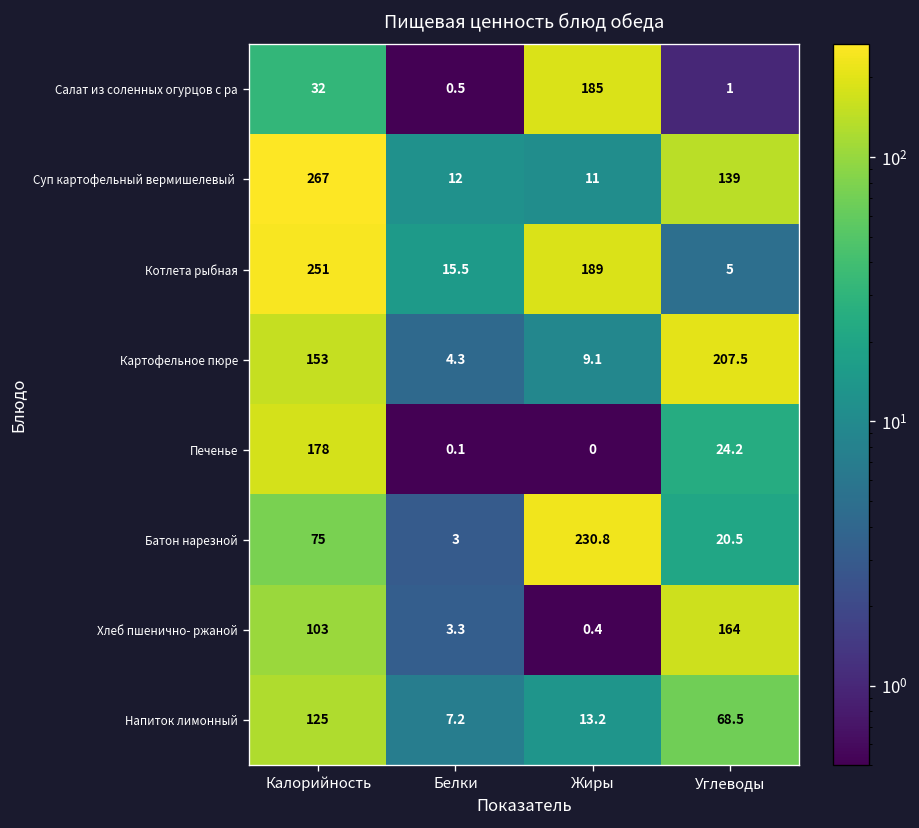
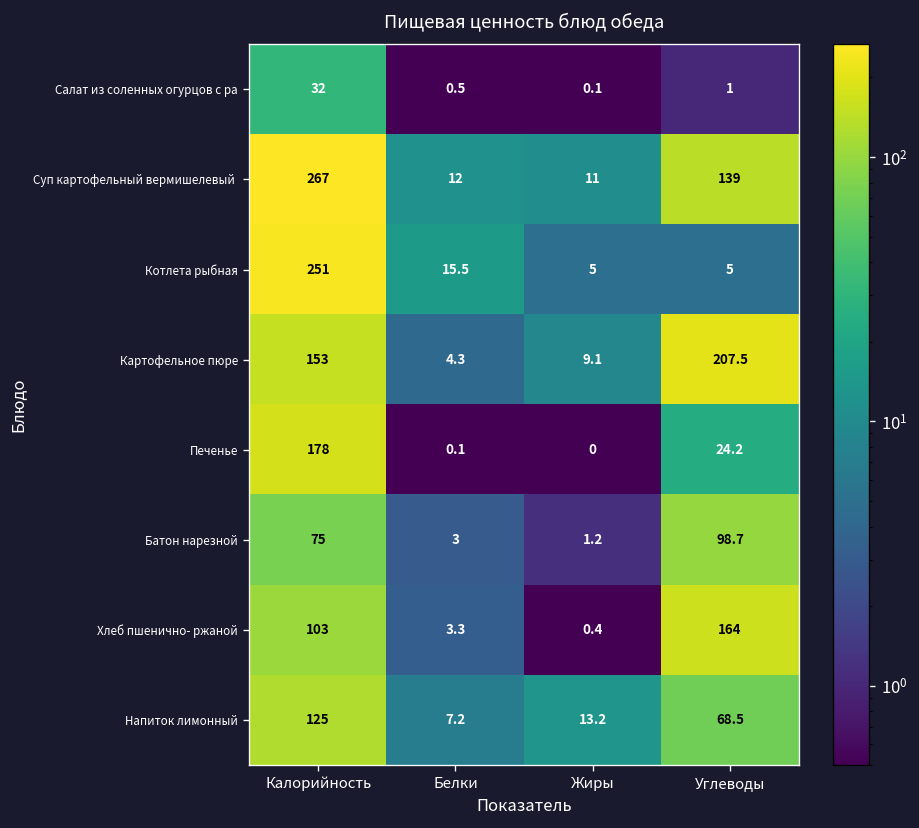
Салат из соленных огурцов с ра, Жиры: 185 -> 0.1
Котлета рыбная, Жиры: 189 -> 5
Батон нарезной, Жиры: 230.8 -> 1.2
Батон нарезной, Углеводы: 20.5 -> 98.7
